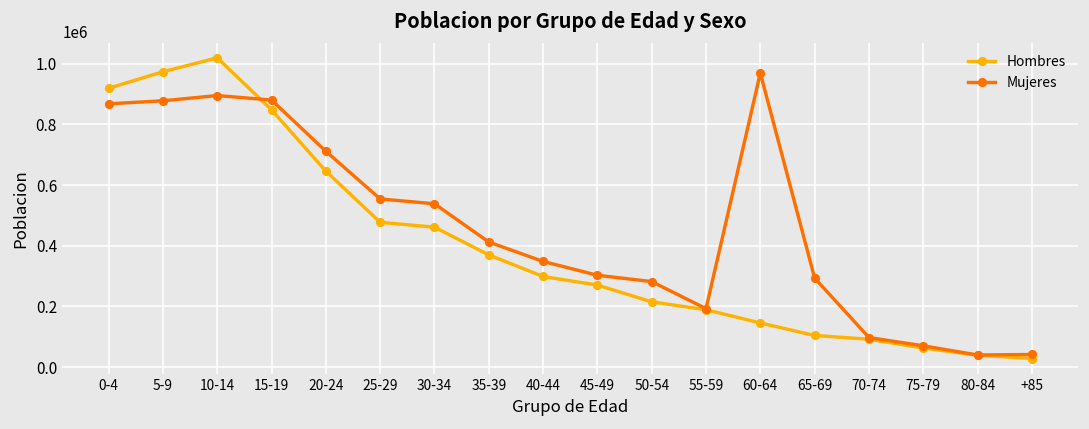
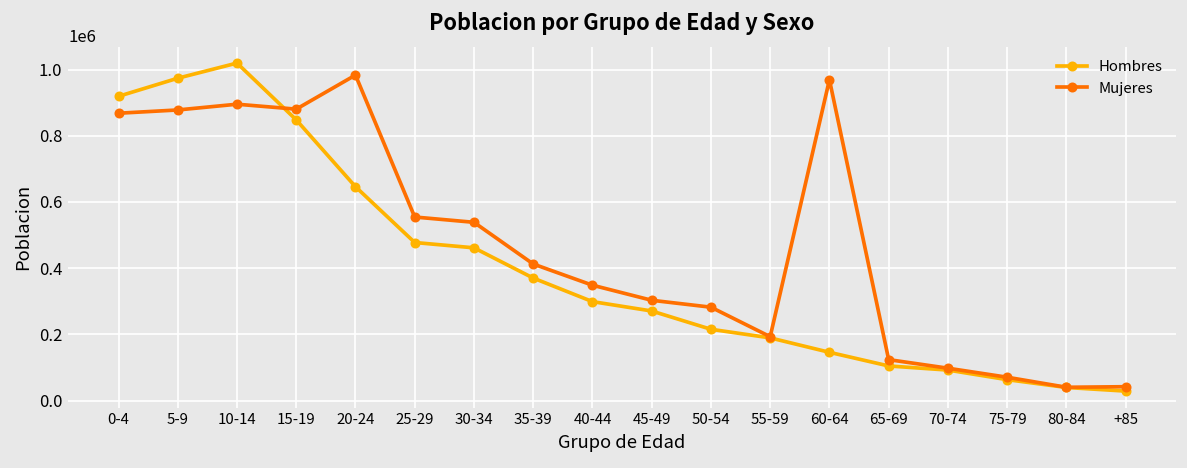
Mujeres, 20-24: 710000 -> 980000
Mujeres, 65-69: 290000 -> 120000
